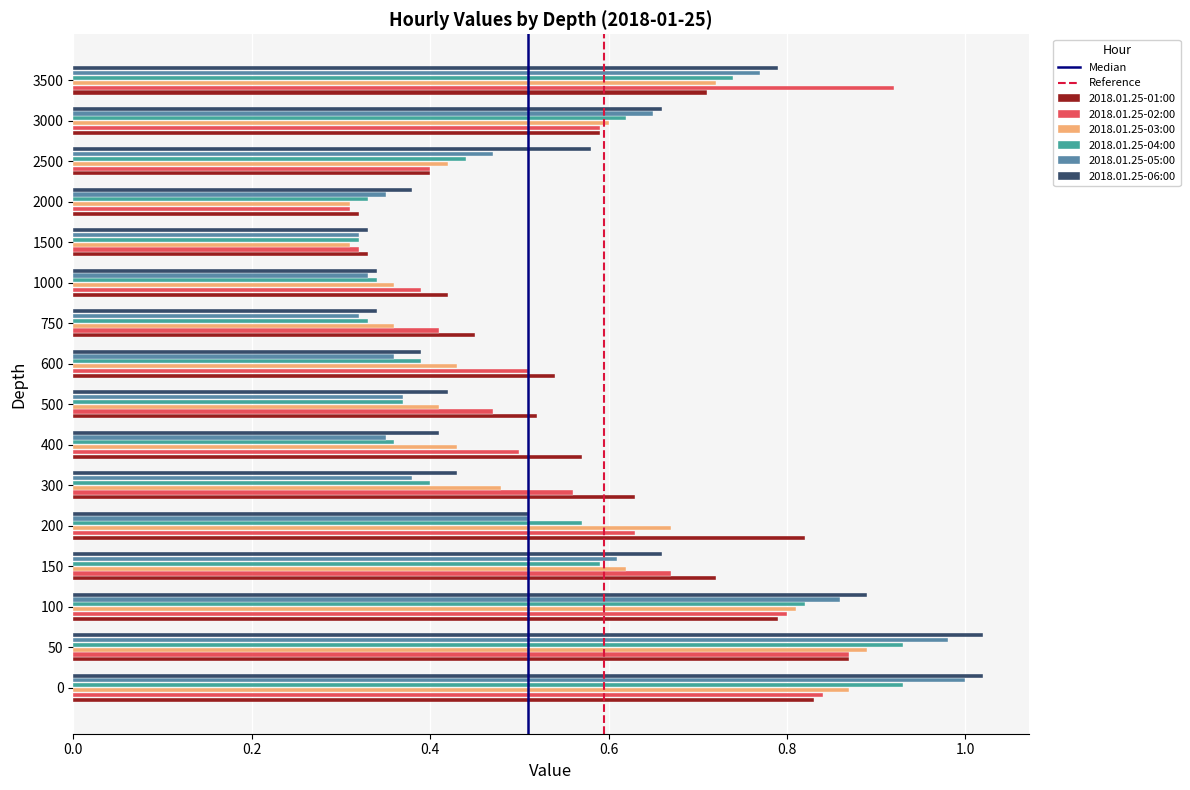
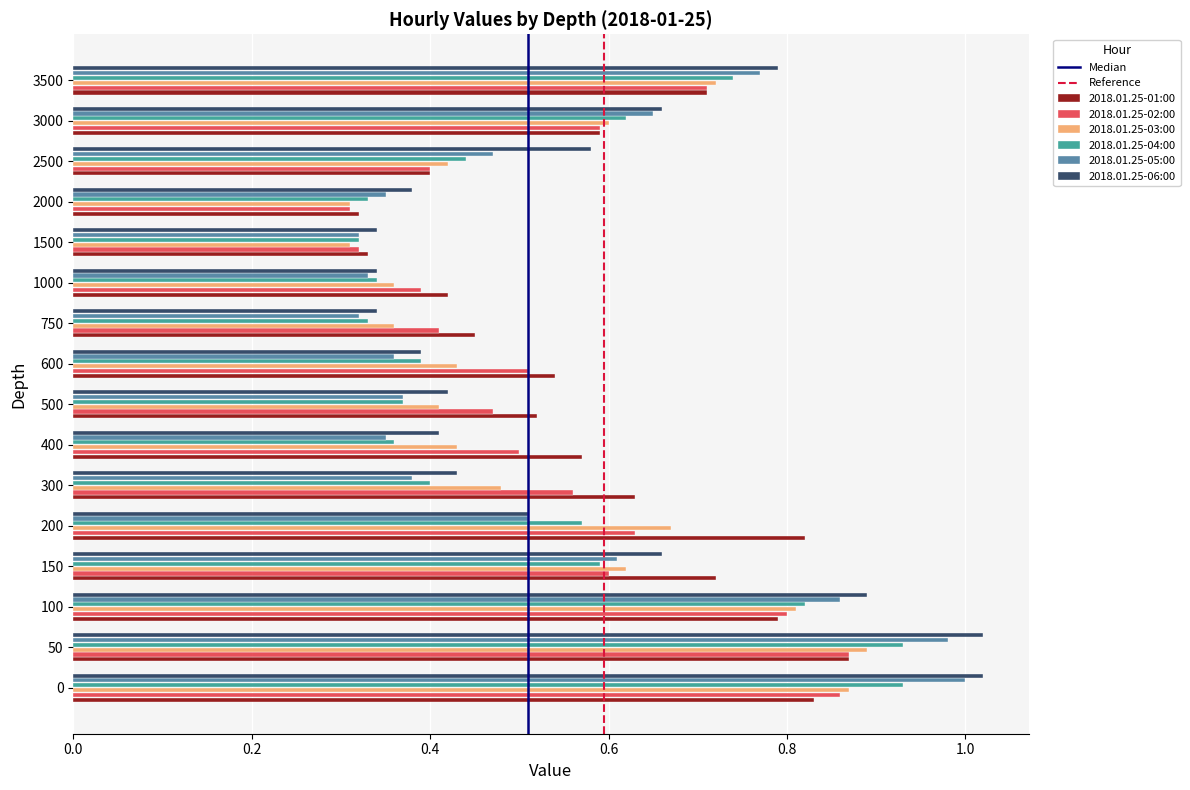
2018.01.25-02:00, 3500: 0.92 -> 0.71
2018.01.25-06:00, 1500: 0.33 -> 0.34
2018.01.25-02:00, 150: 0.67 -> 0.60
2018.01.25-02:00, 0: 0.84 -> 0.86
